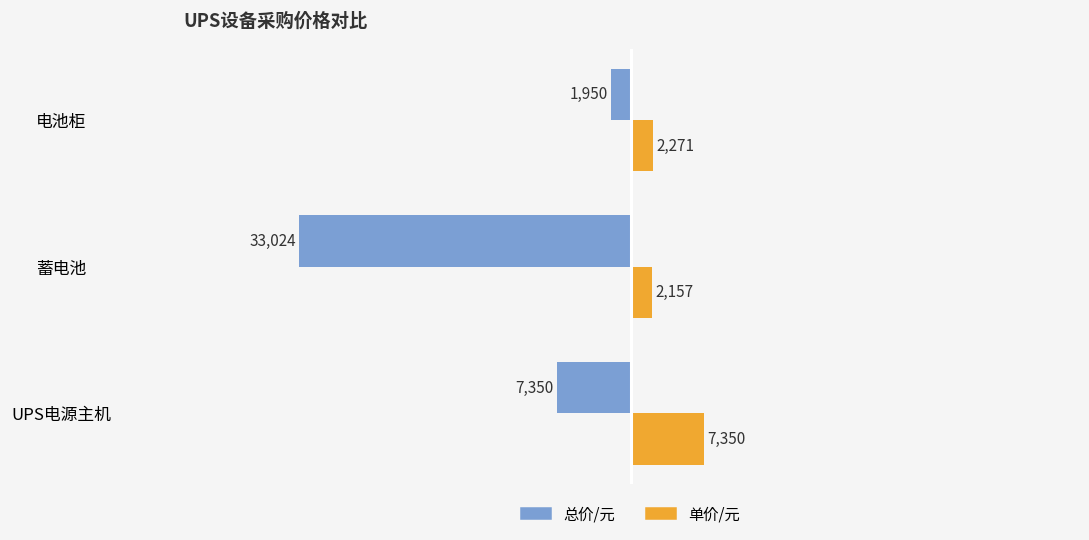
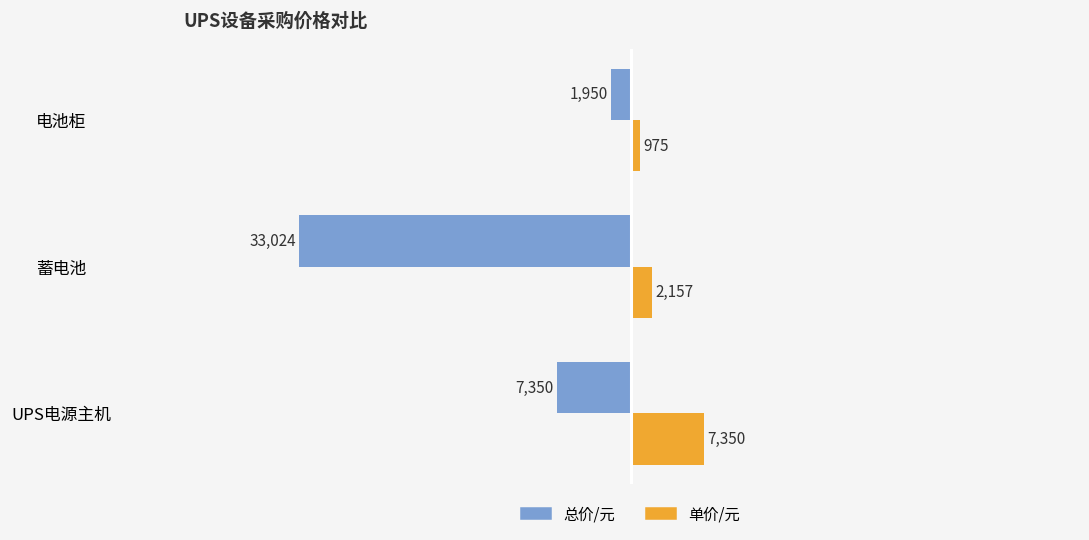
单价/元, 电池柜: 2,271 -> 975
